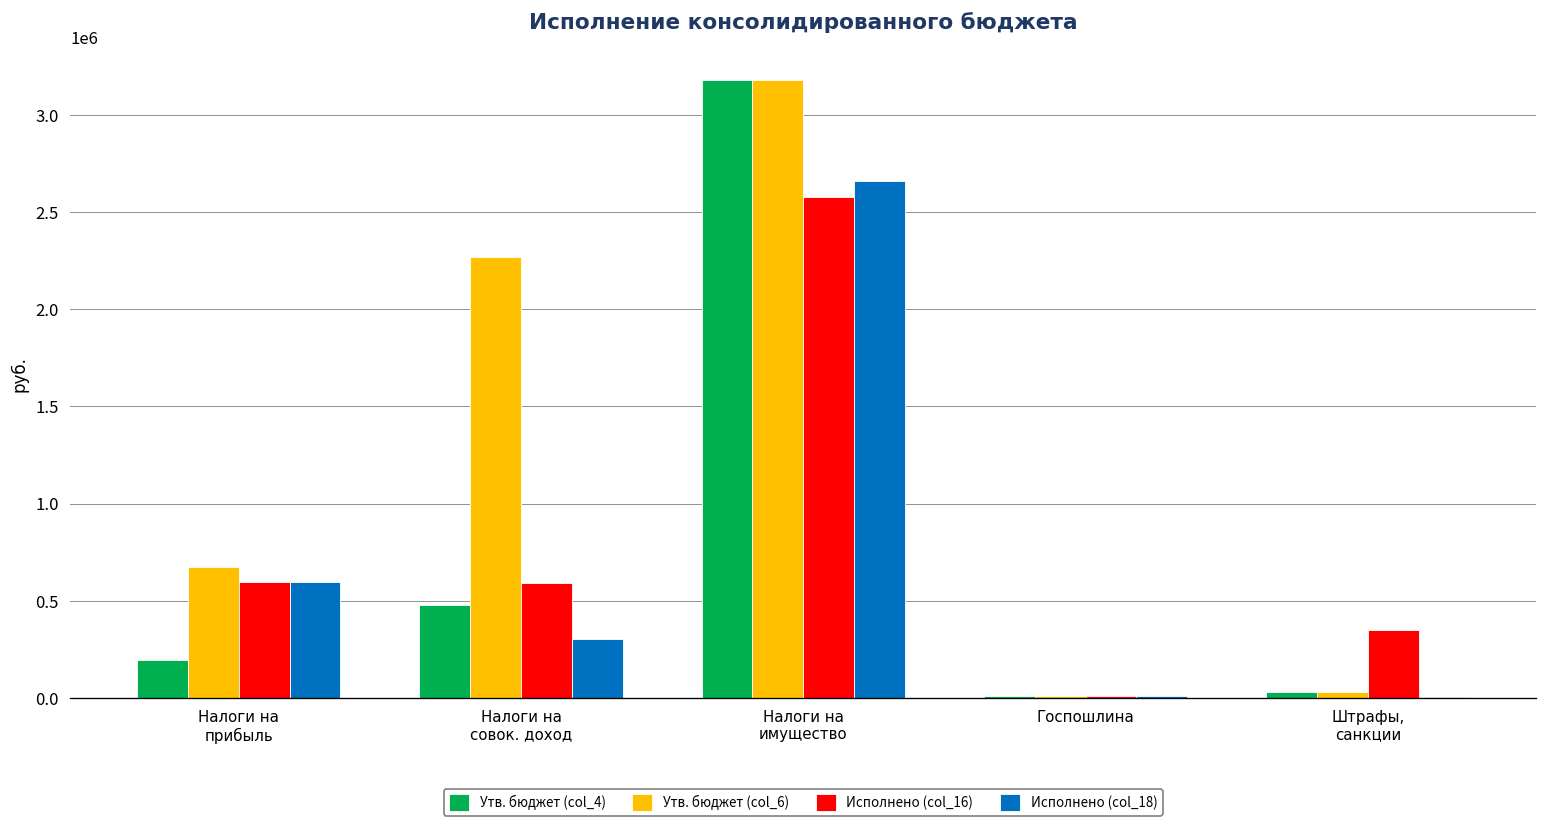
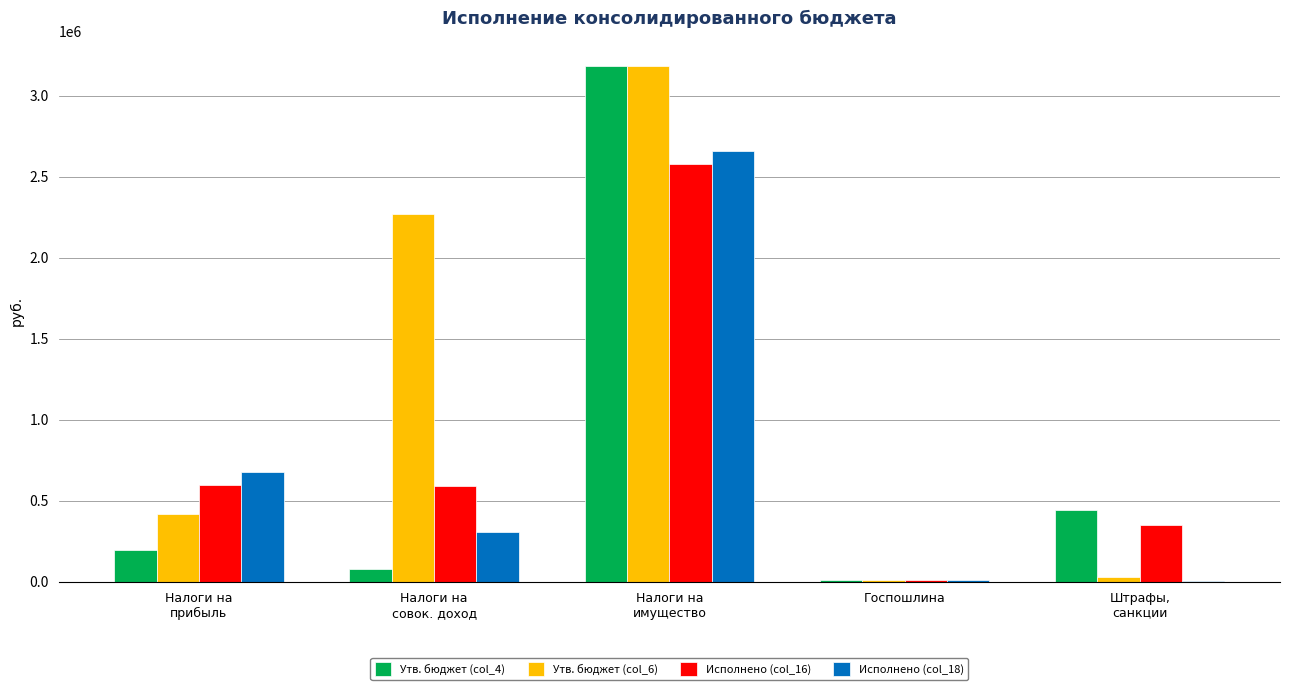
Утв. бюджет (col_6), Налоги на прибыль: 670000 -> 420000
Исполнено (col_18), Налоги на прибыль: 600000 -> 670000
Утв. бюджет (col_4), Налоги на совок. доход: 480000 -> 80000
Утв. бюджет (col_4), Штрафы, санкции: 30000 -> 440000
